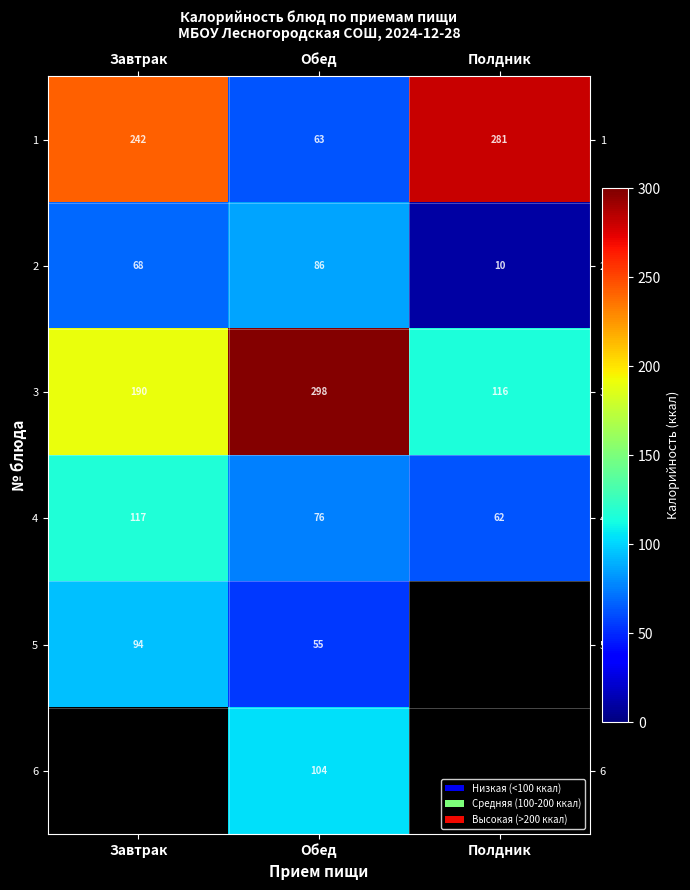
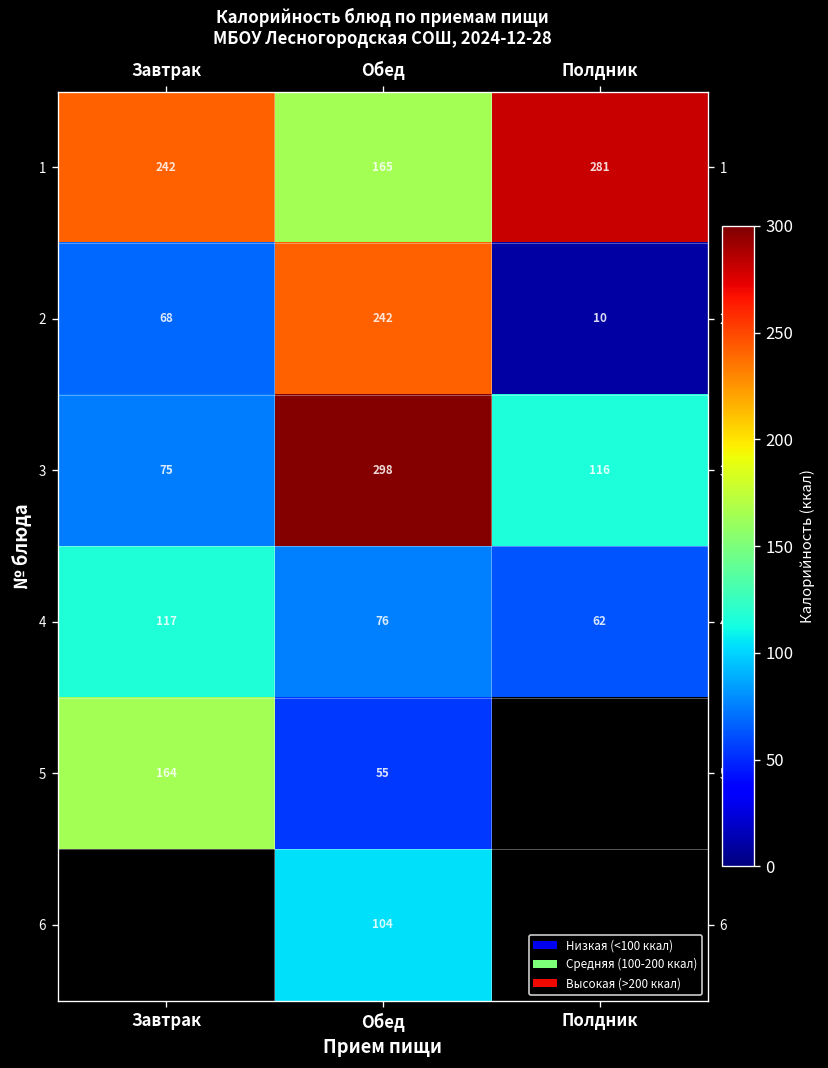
1, Обед: 63 -> 165
2, Обед: 86 -> 242
3, Завтрак: 190 -> 75
5, Завтрак: 94 -> 164
